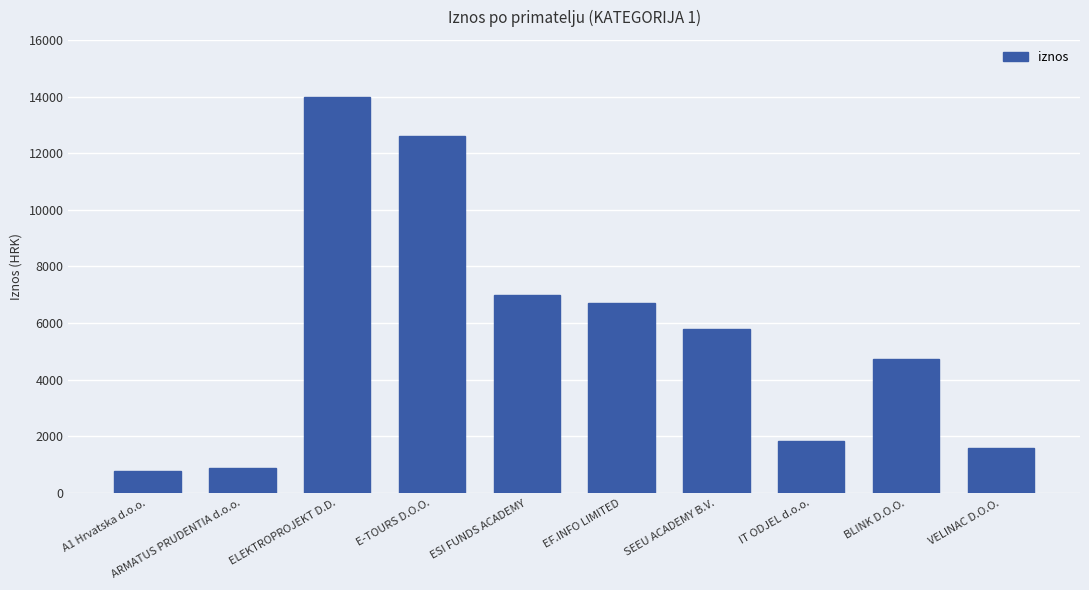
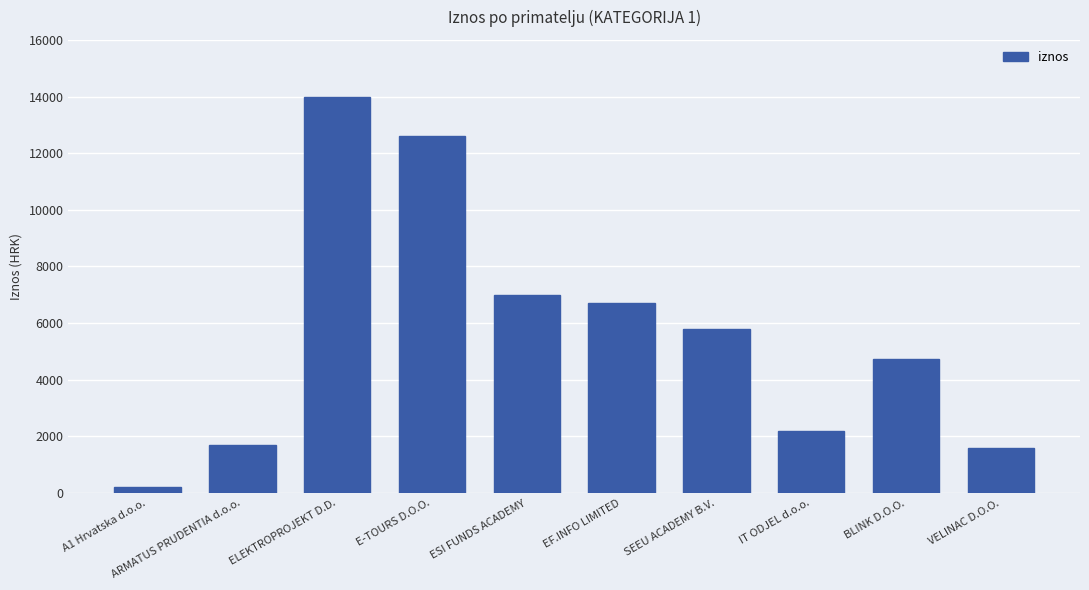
A1 Hrvatska d.o.o.: 800 -> 200
ARMATUS PRUDENTIA d.o.o.: 900 -> 1700
IT ODJEL d.o.o.: 1800 -> 2200
